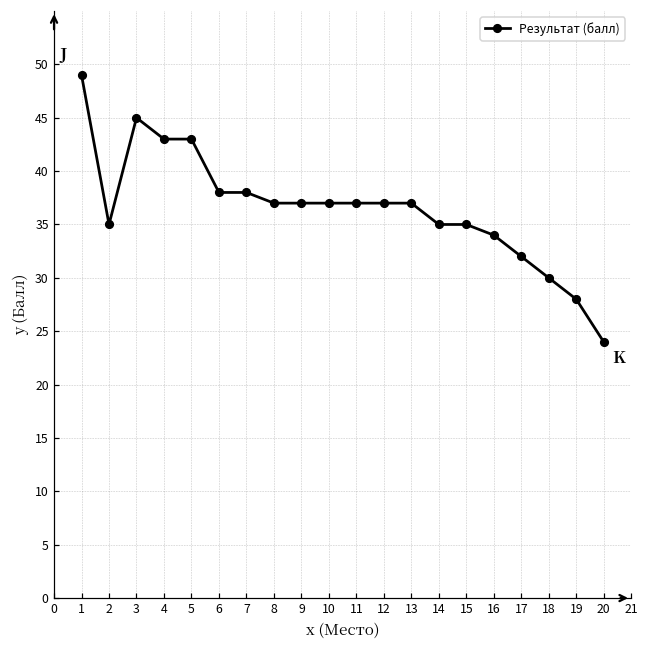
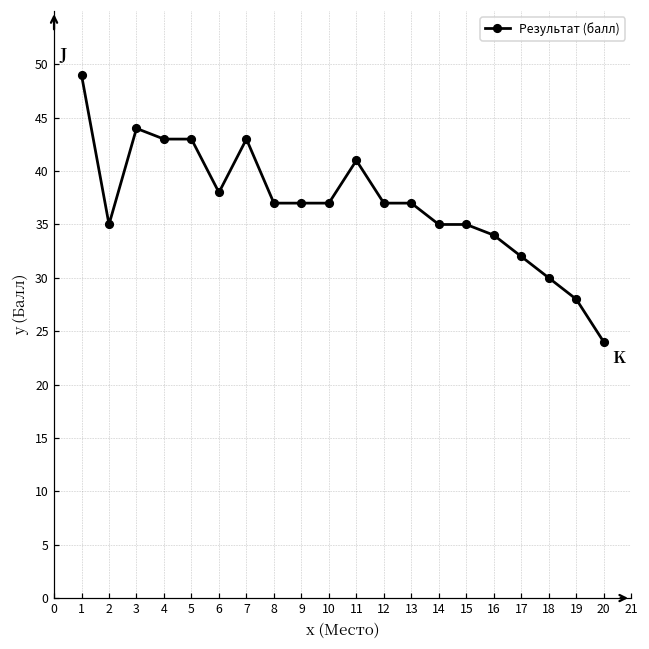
3: 45 -> 44
7: 38 -> 43
11: 37 -> 41
